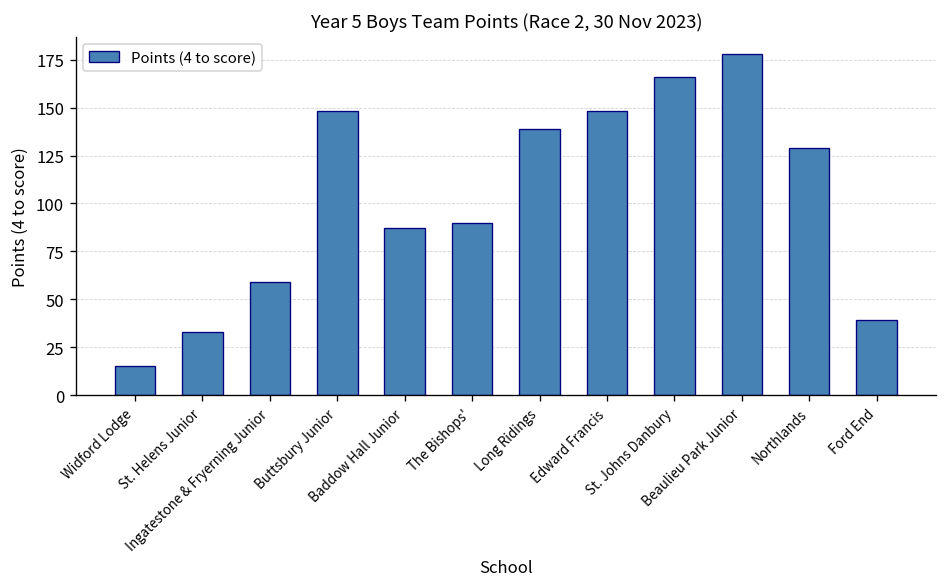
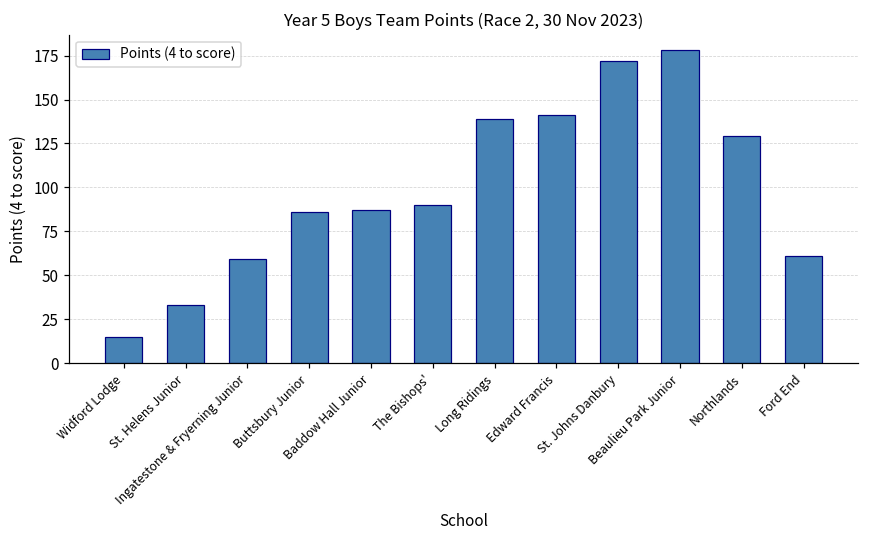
Buttsbury Junior: 148 -> 86
Edward Francis: 148 -> 141
St. Johns Danbury: 166 -> 172
Ford End: 39 -> 61
